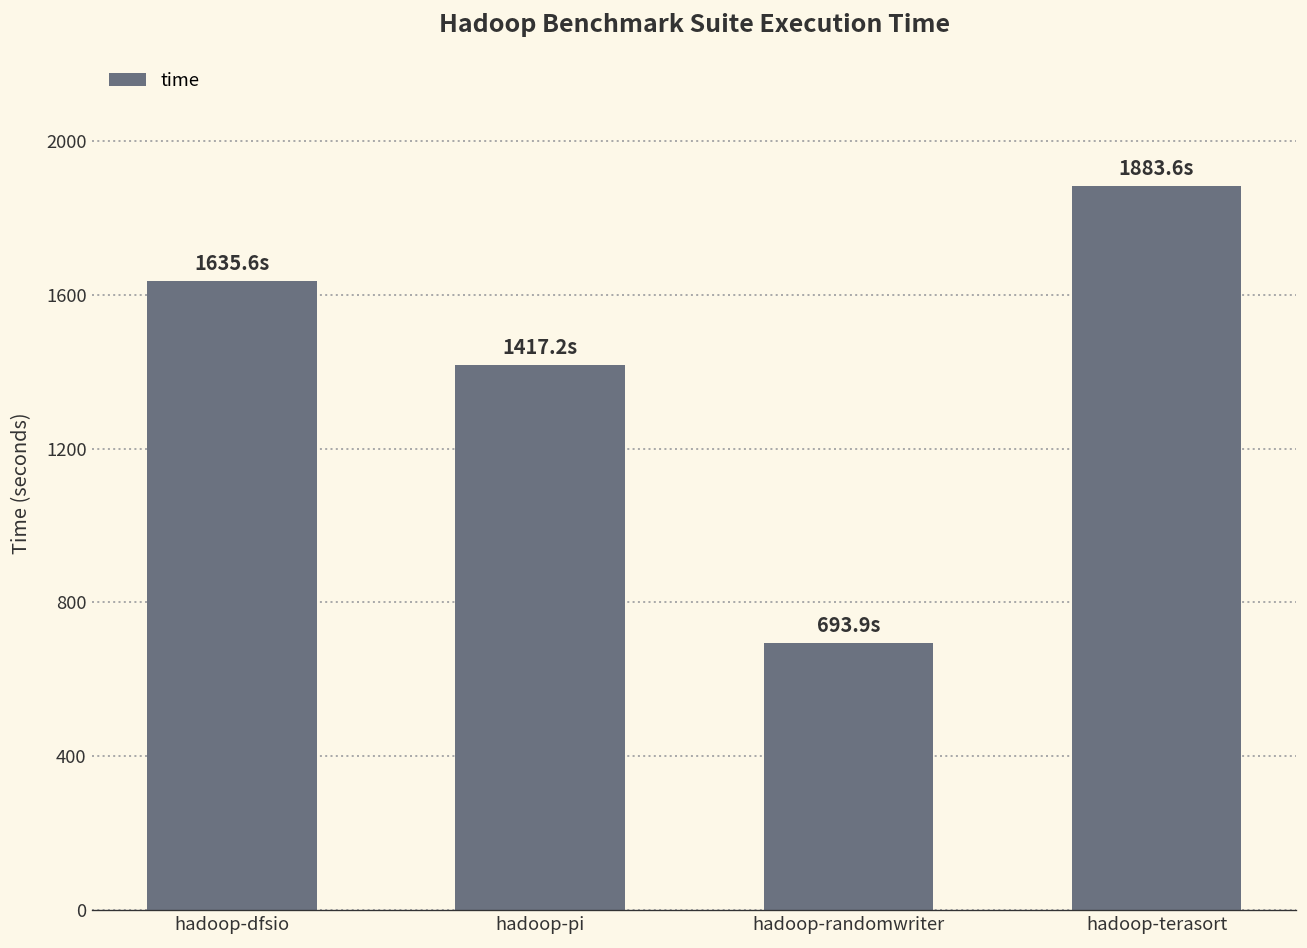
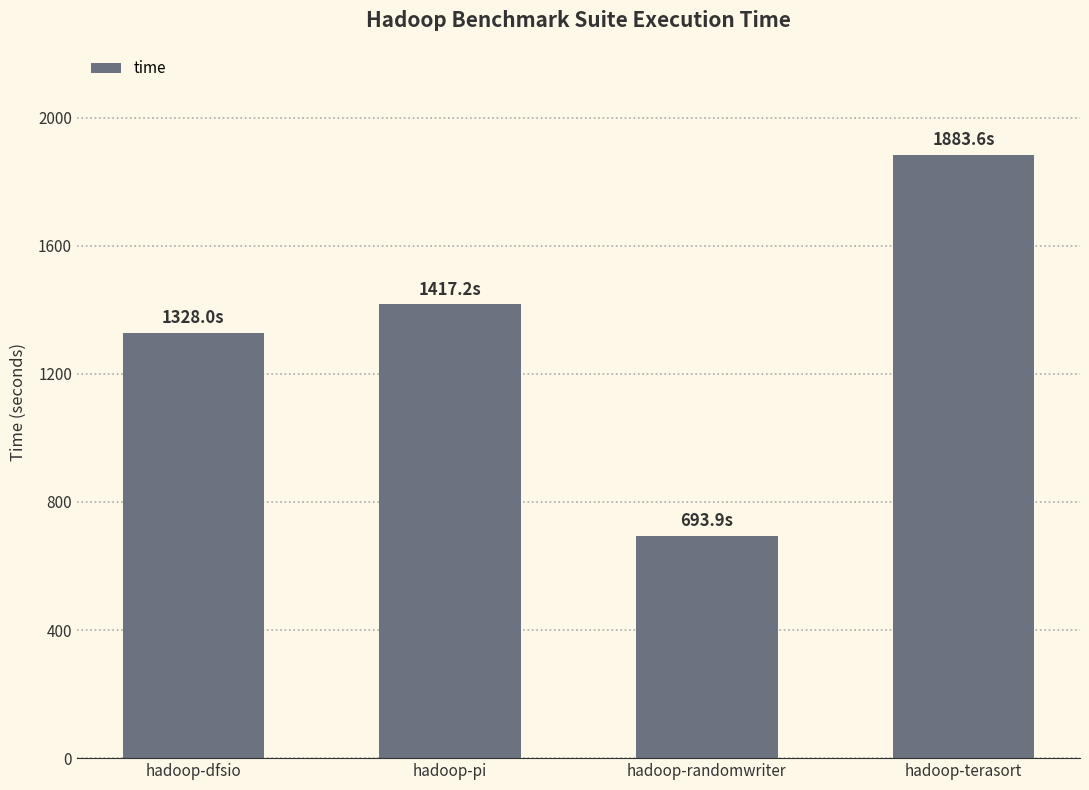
hadoop-dfsio: 1635.6s -> 1328.0s
